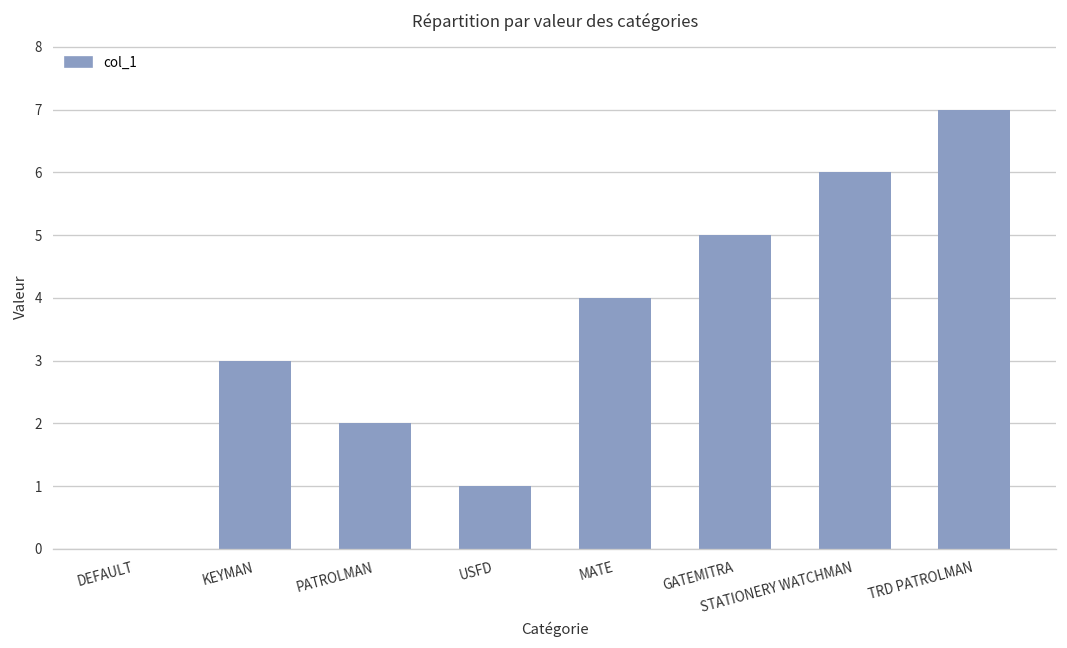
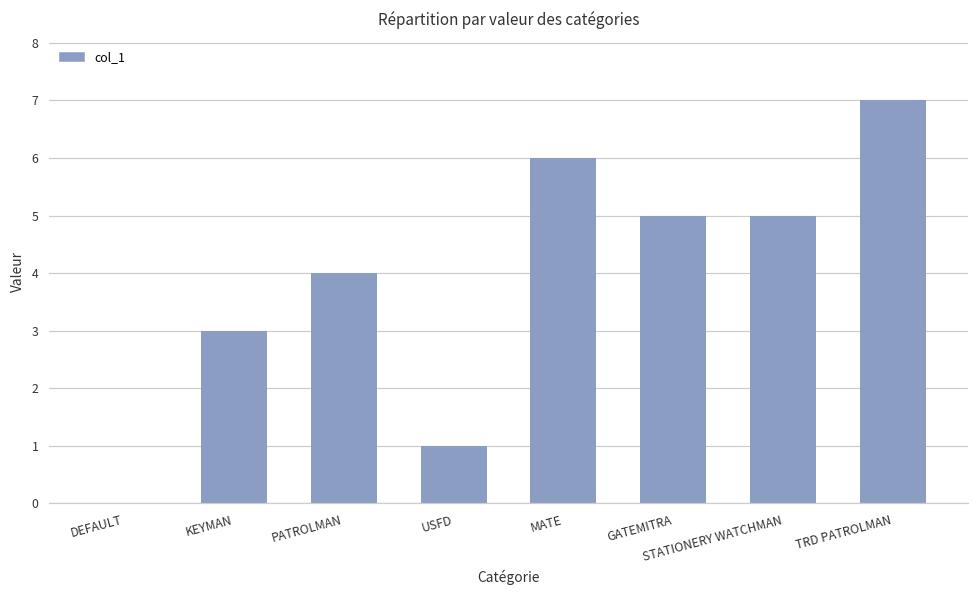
PATROLMAN: 2 -> 4
MATE: 4 -> 6
STATIONERY WATCHMAN: 6 -> 5
